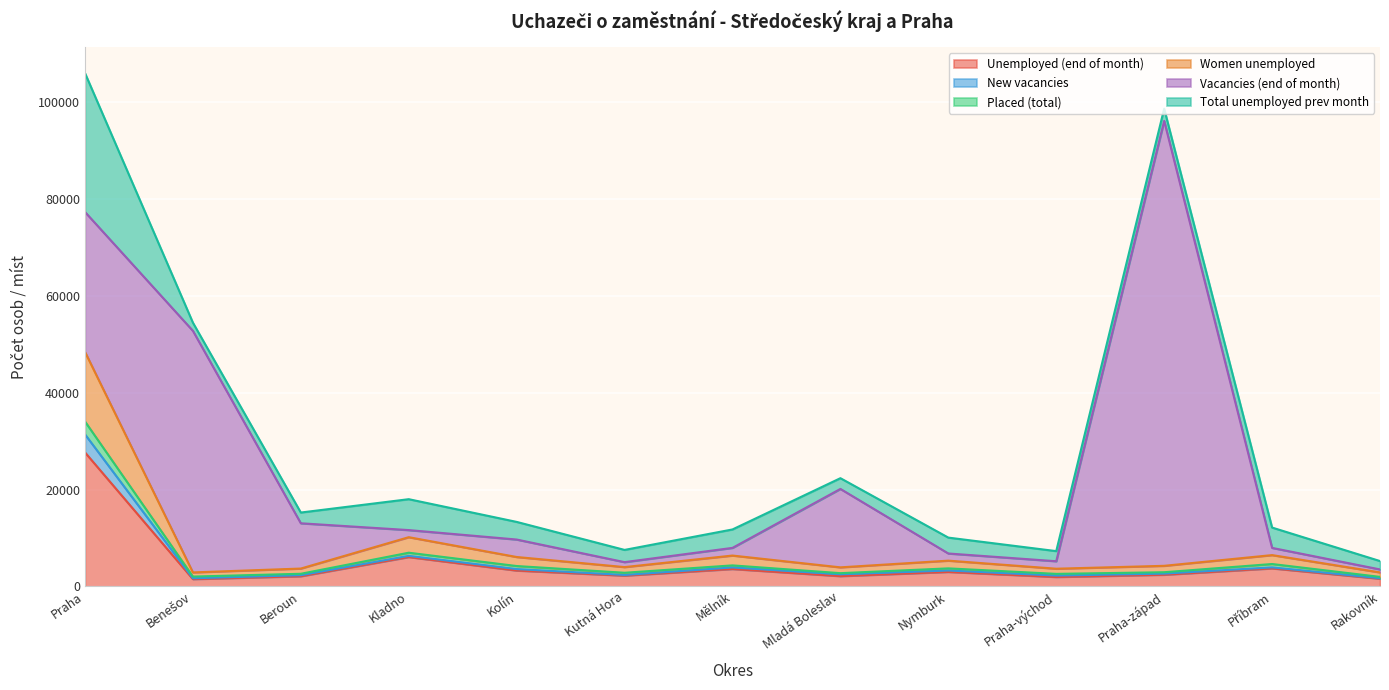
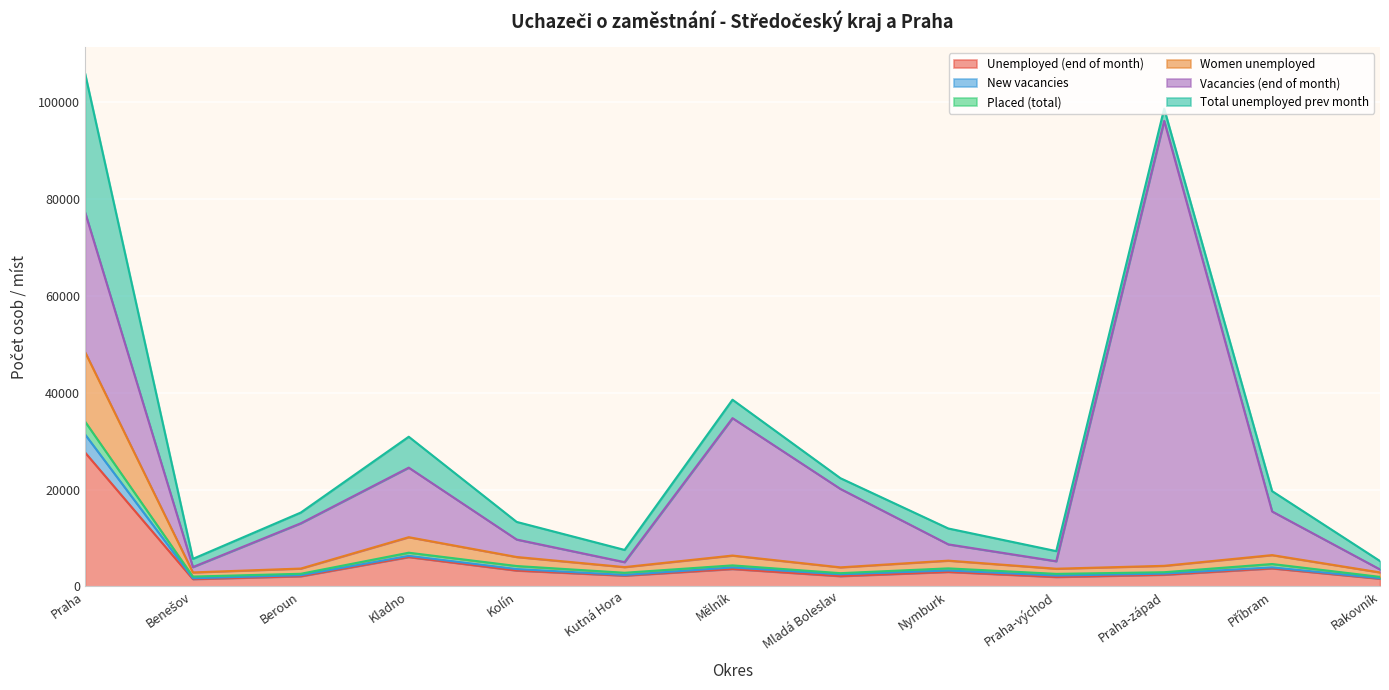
Vacancies (end of month), Benešov: 50000 -> 1000
Vacancies (end of month), Kladno: 1000 -> 14000
Vacancies (end of month), Mělník: 2000 -> 28000
Vacancies (end of month), Nymburk: 1000 -> 3000
Vacancies (end of month), Příbram: 1000 -> 9000
